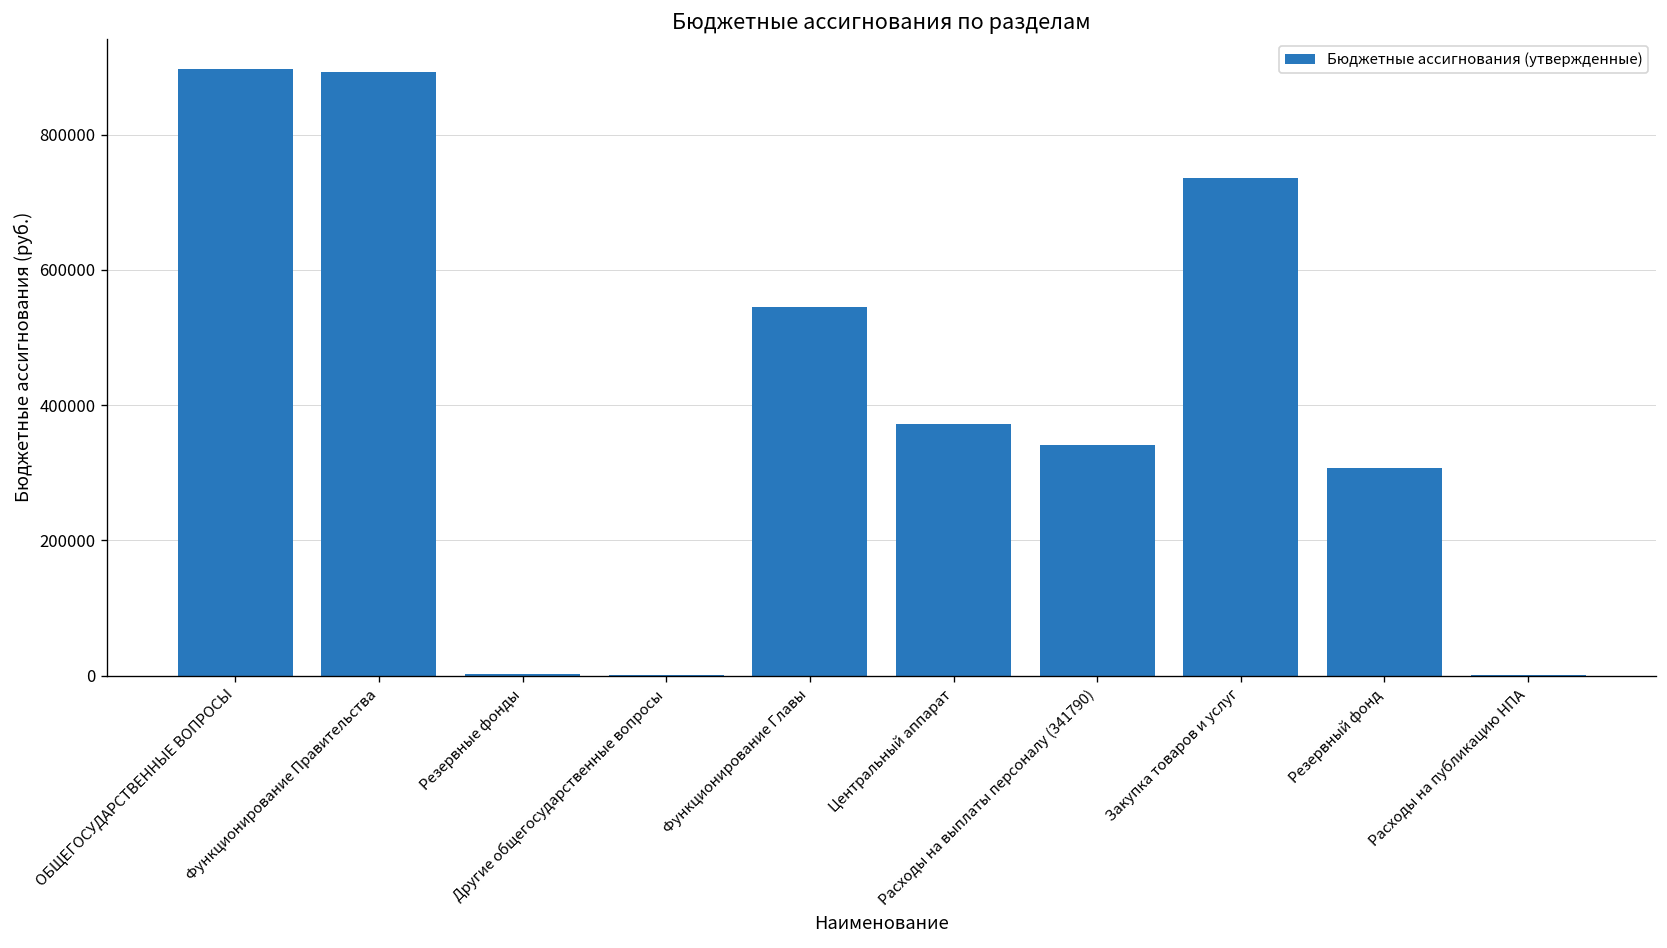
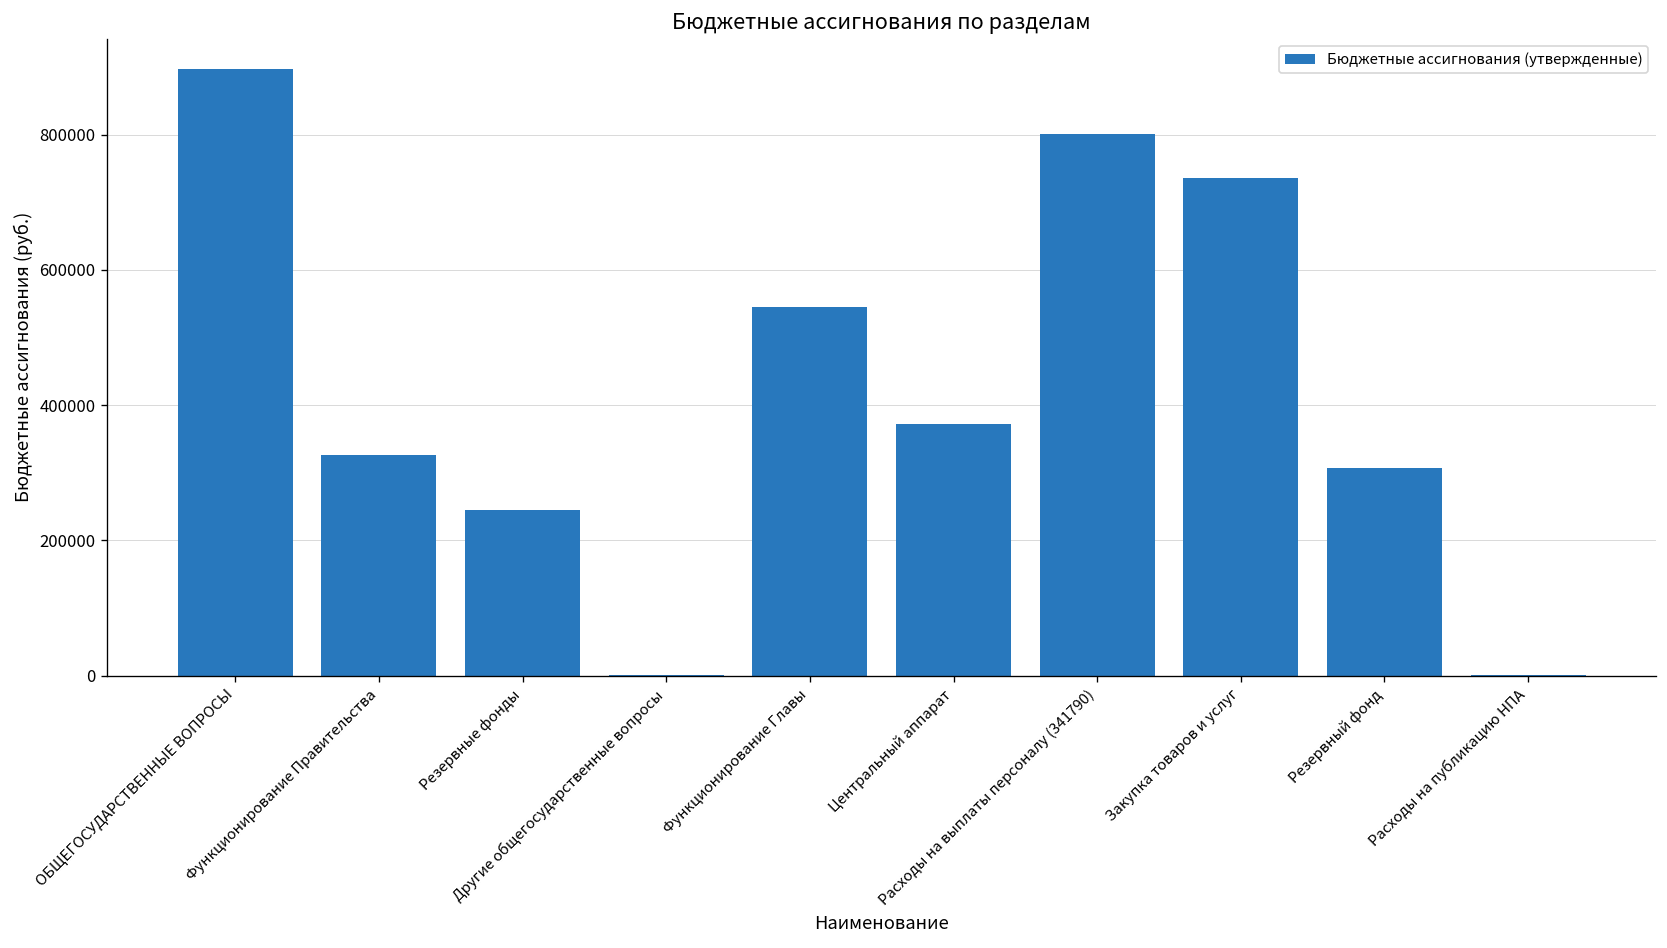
Функционирование Правительства: 890000 -> 330000
Резервные фонды: 0 -> 240000
Расходы на выплаты персоналу (341790): 340000 -> 800000
